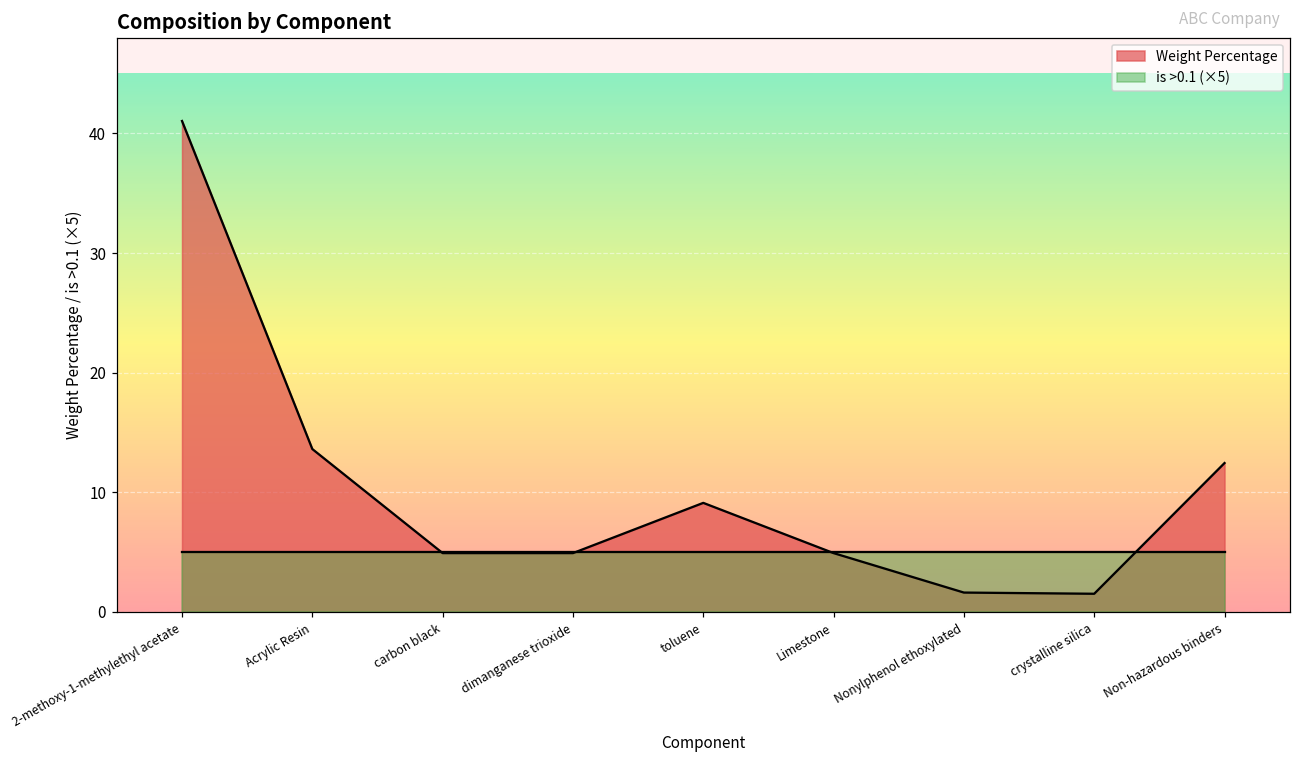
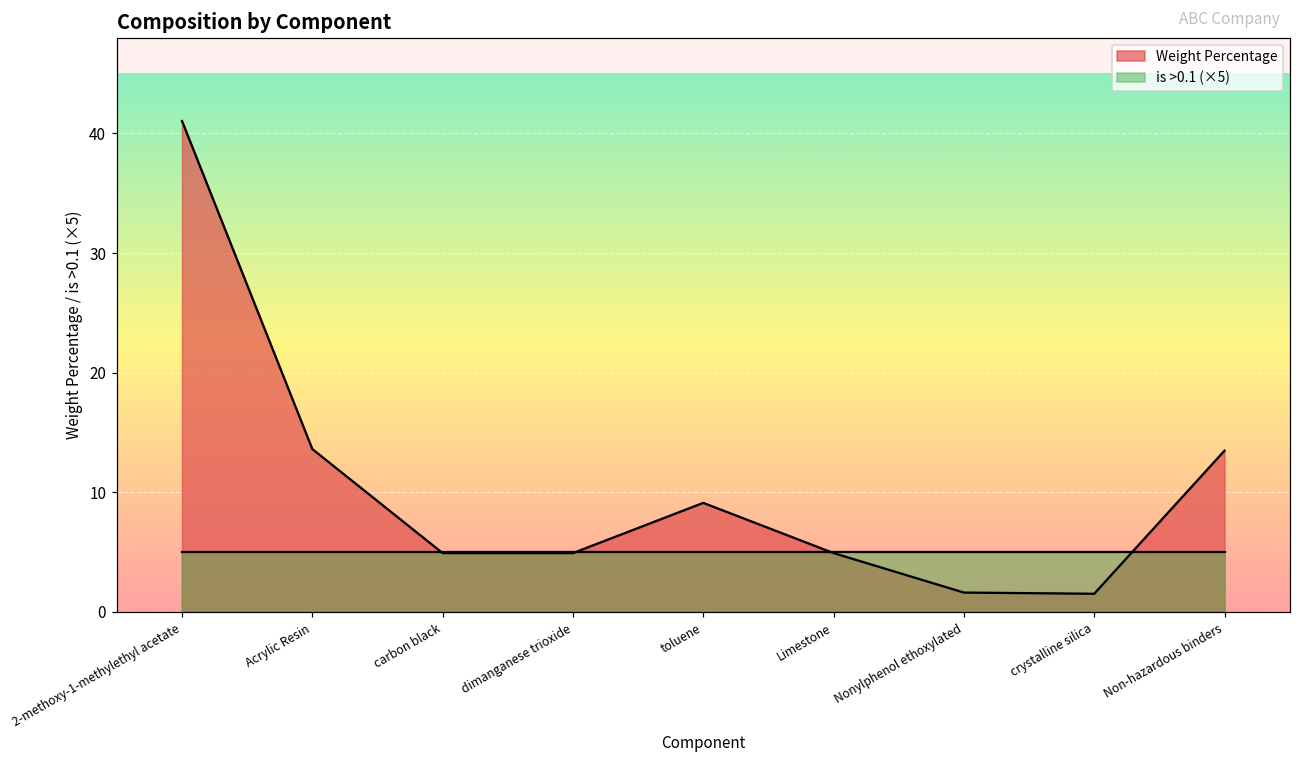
Weight Percentage, Non-hazardous binders: 12.4 -> 13.5
